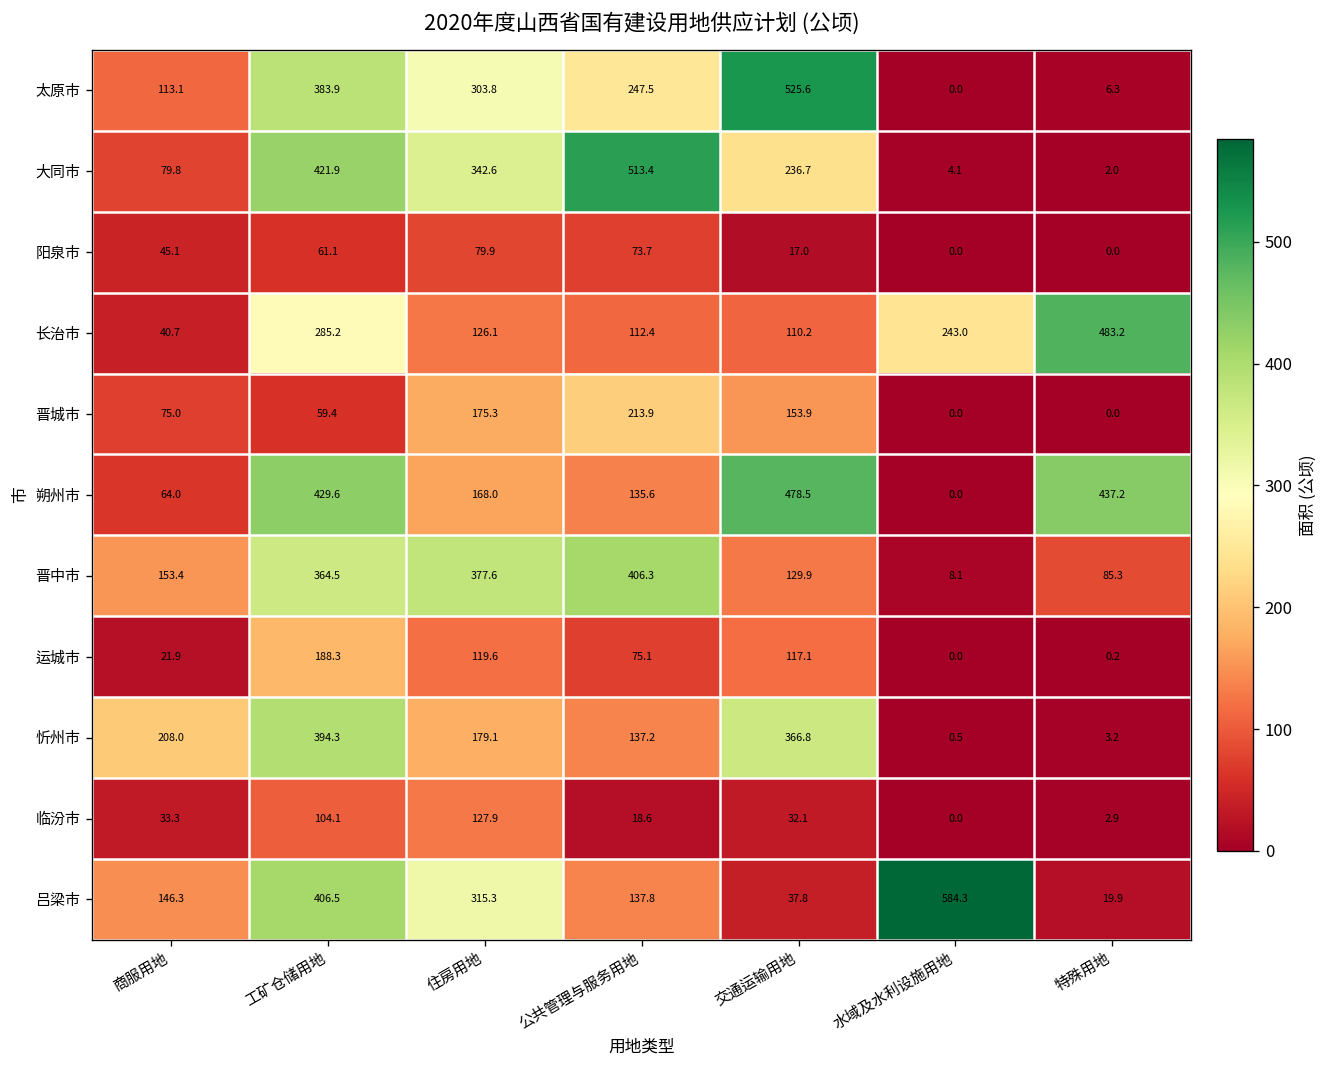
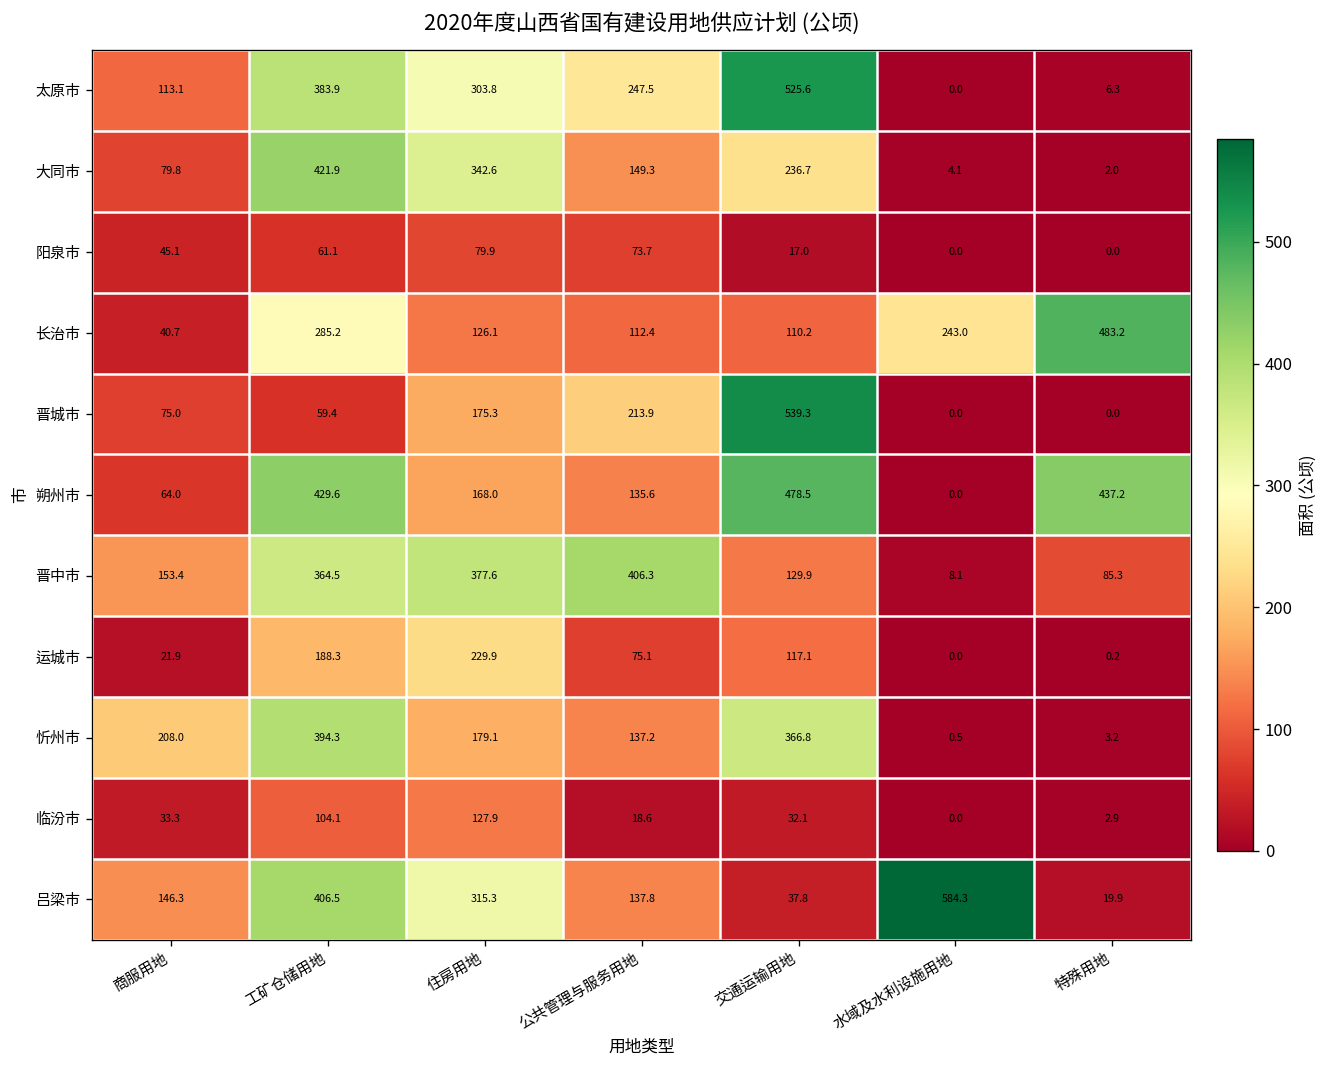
大同市, 公共管理与服务用地: 513.4 -> 149.3
晋城市, 交通运输用地: 153.9 -> 539.3
运城市, 住房用地: 119.6 -> 229.9
